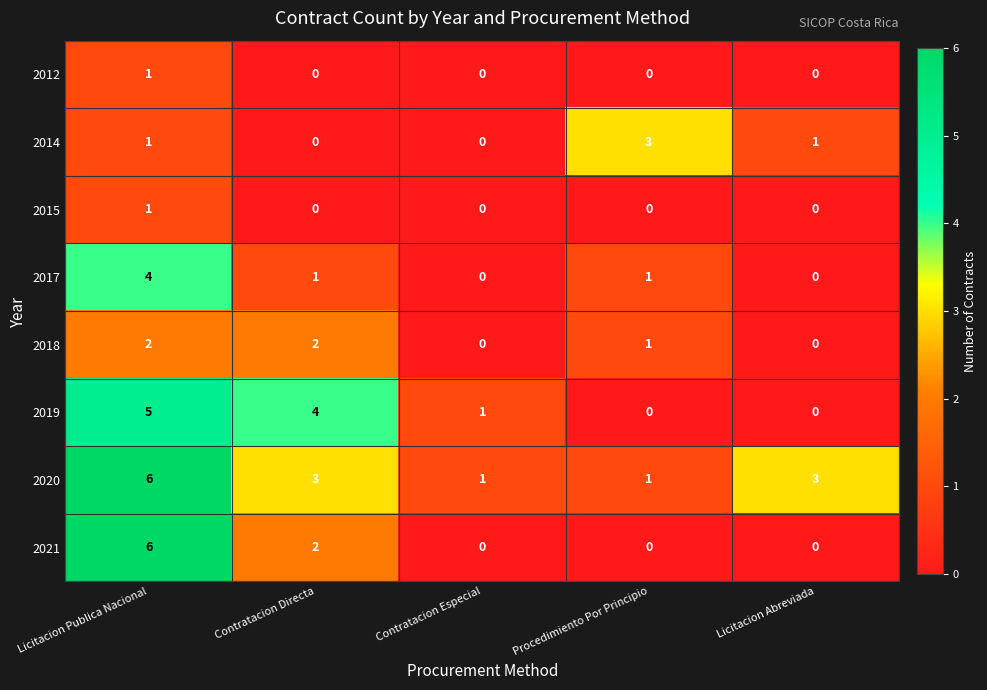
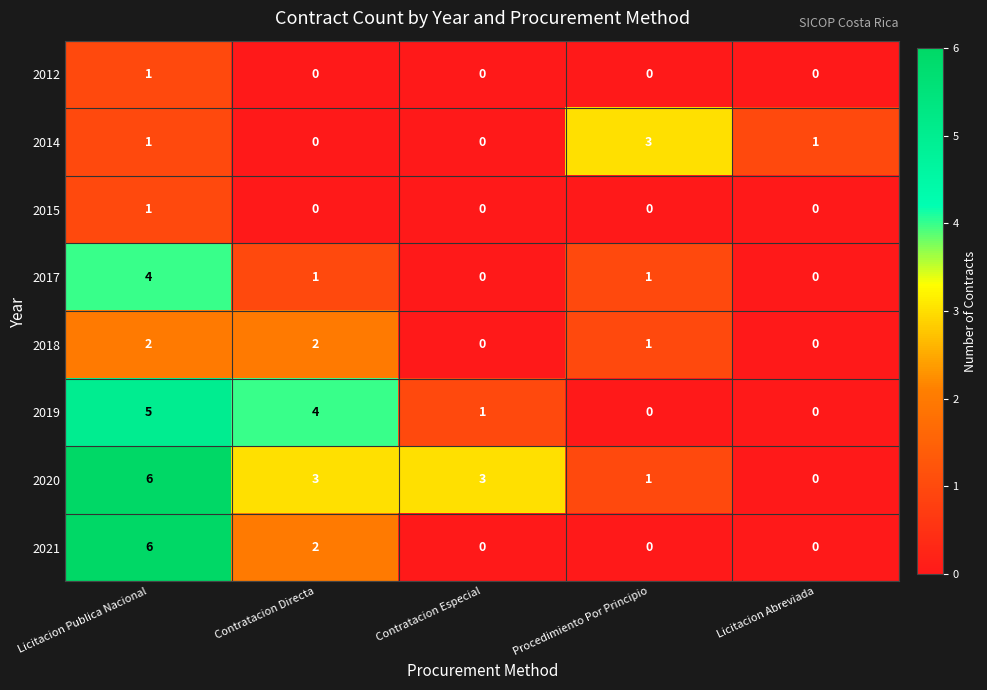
2020, Contratacion Especial: 1 -> 3
2020, Licitacion Abreviada: 3 -> 0
